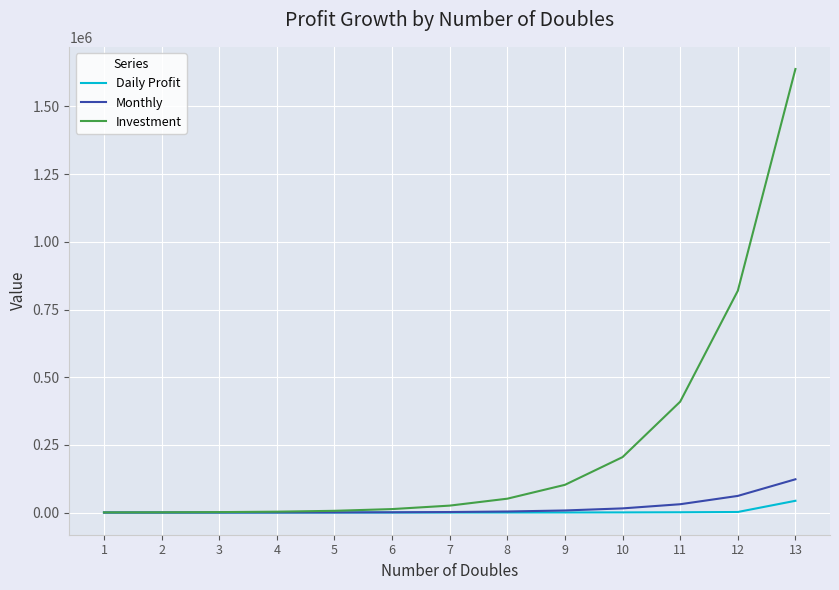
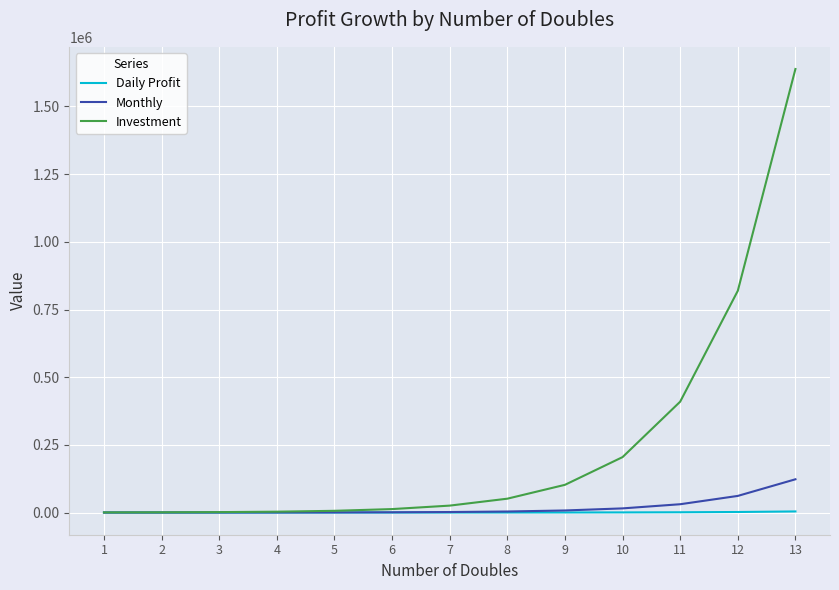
Daily Profit, 13: 40000 -> 0
